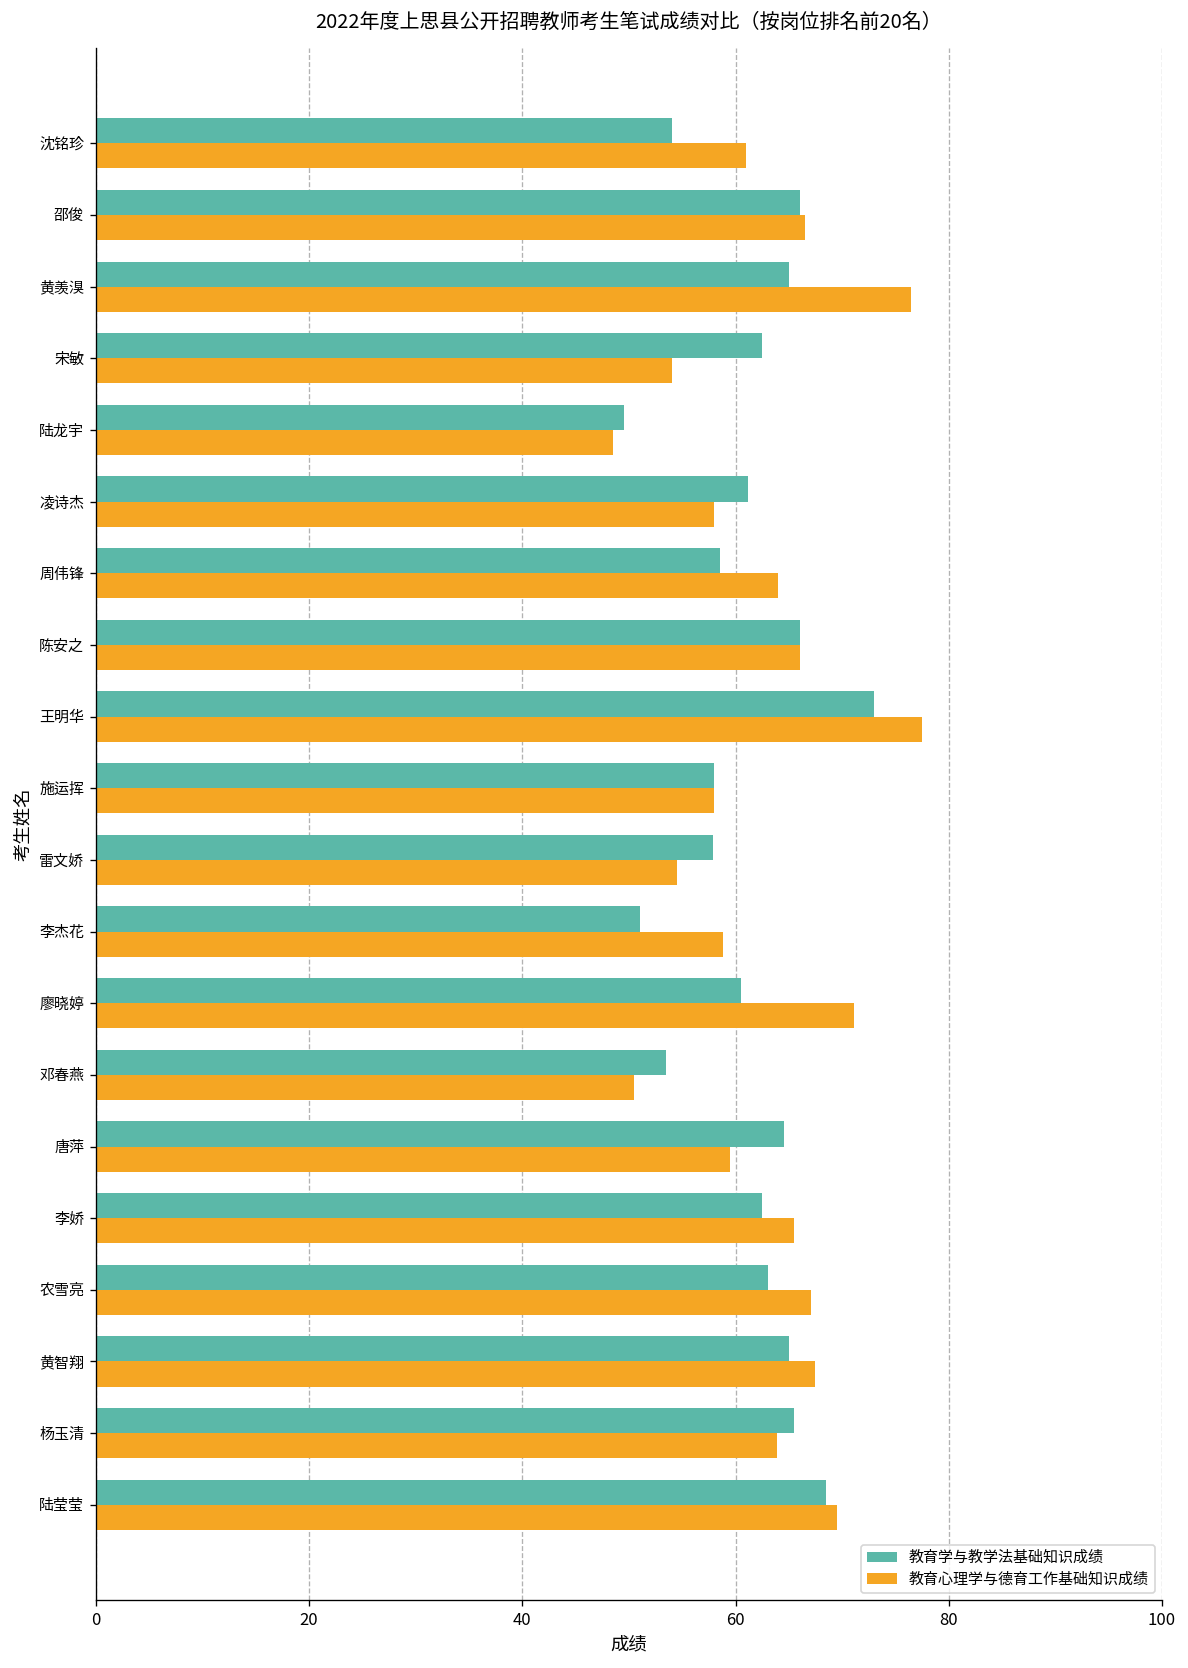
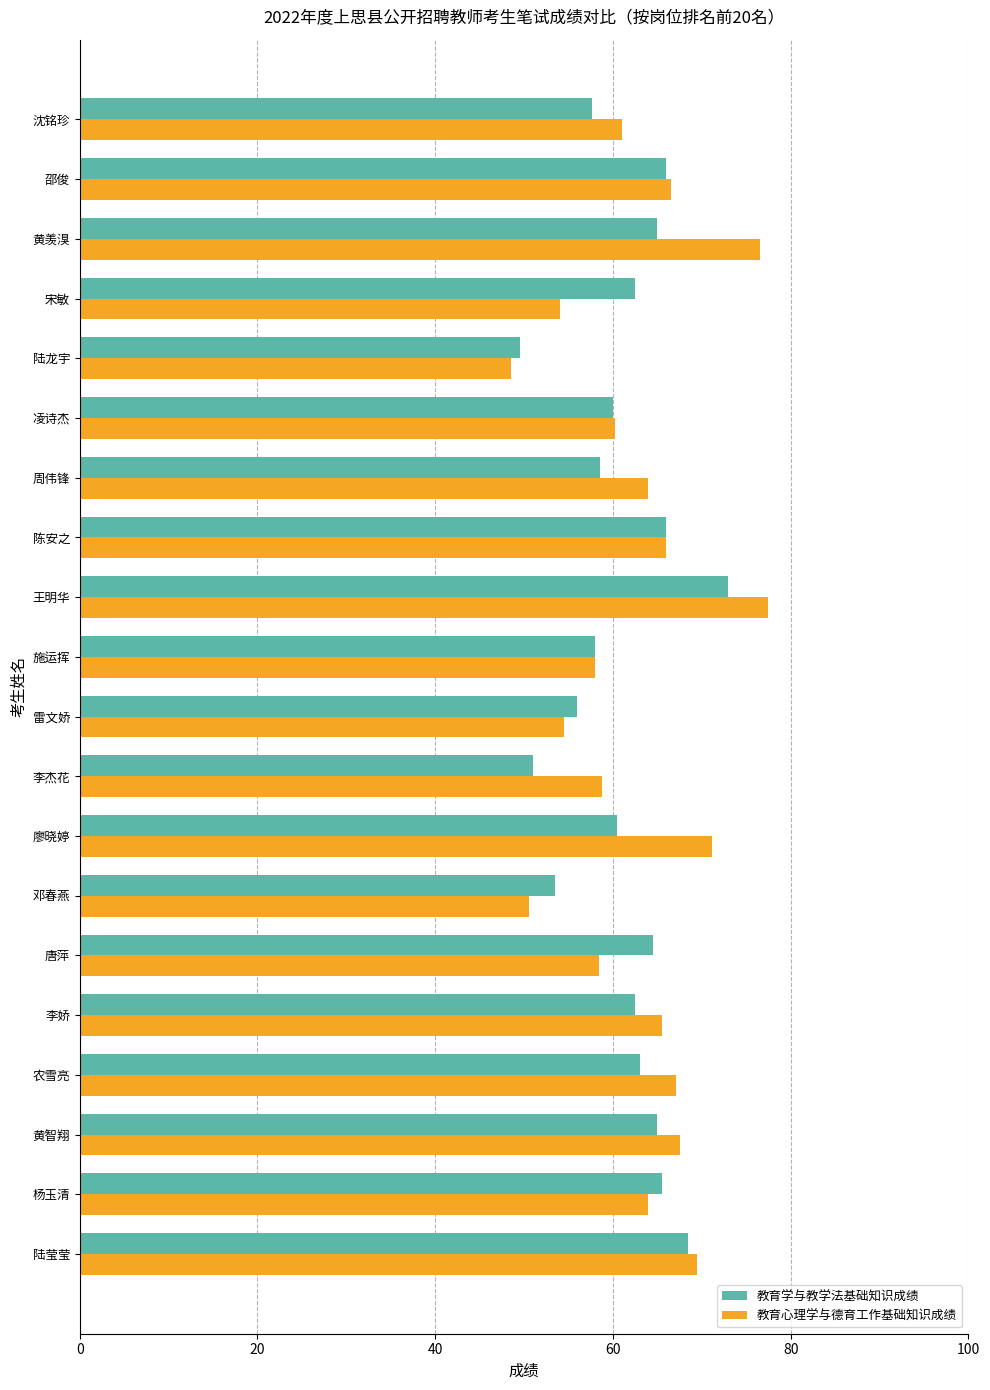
教育学与教学法基础知识成绩, 沈铭珍: 54 -> 58
教育学与教学法基础知识成绩, 凌诗杰: 61 -> 60
教育心理学与德育工作基础知识成绩, 凌诗杰: 58 -> 60
教育学与教学法基础知识成绩, 雷文娇: 58 -> 56
教育心理学与德育工作基础知识成绩, 唐萍: 60 -> 58
